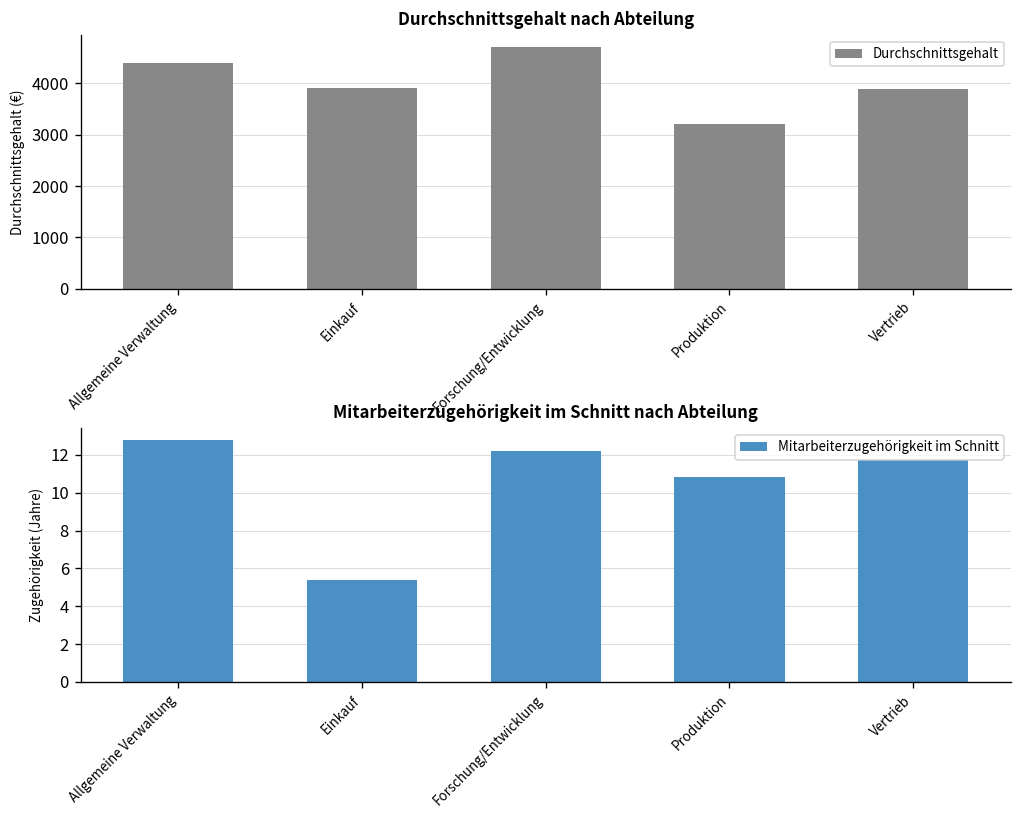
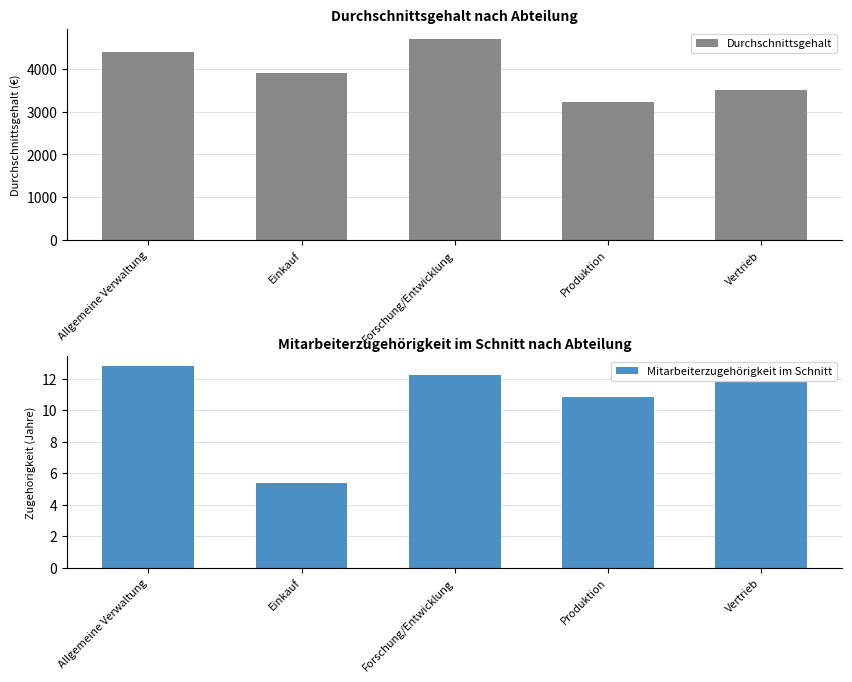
Durchschnittsgehalt nach Abteilung, Vertrieb: 3900 -> 3500
